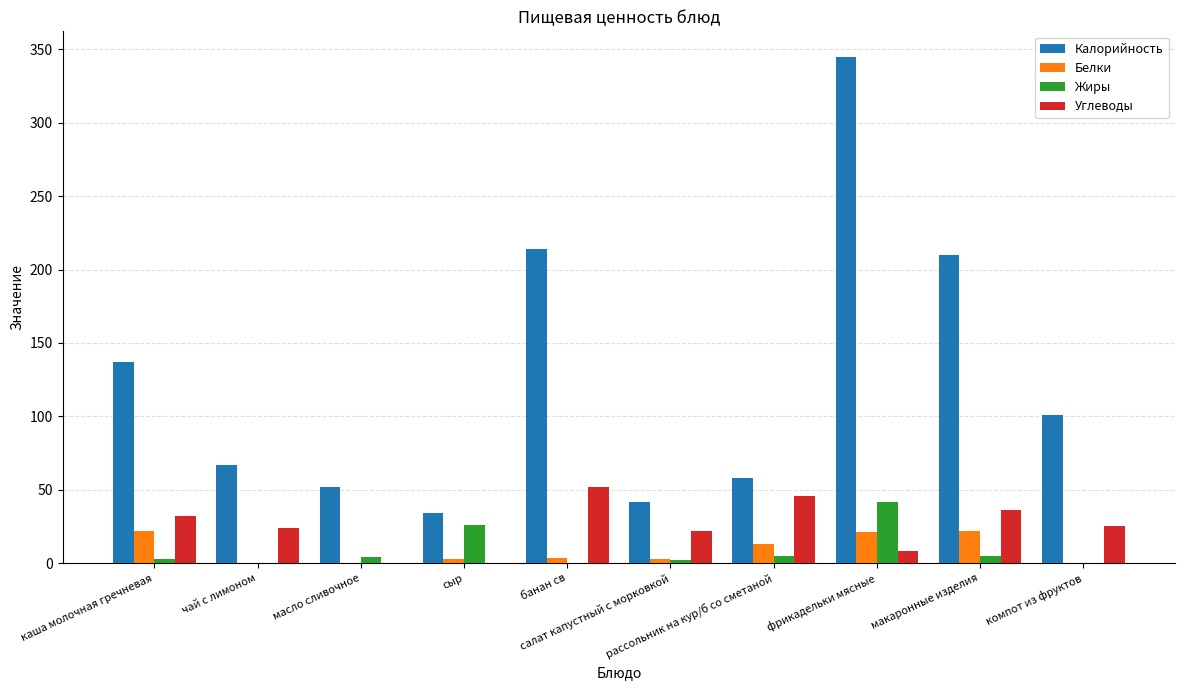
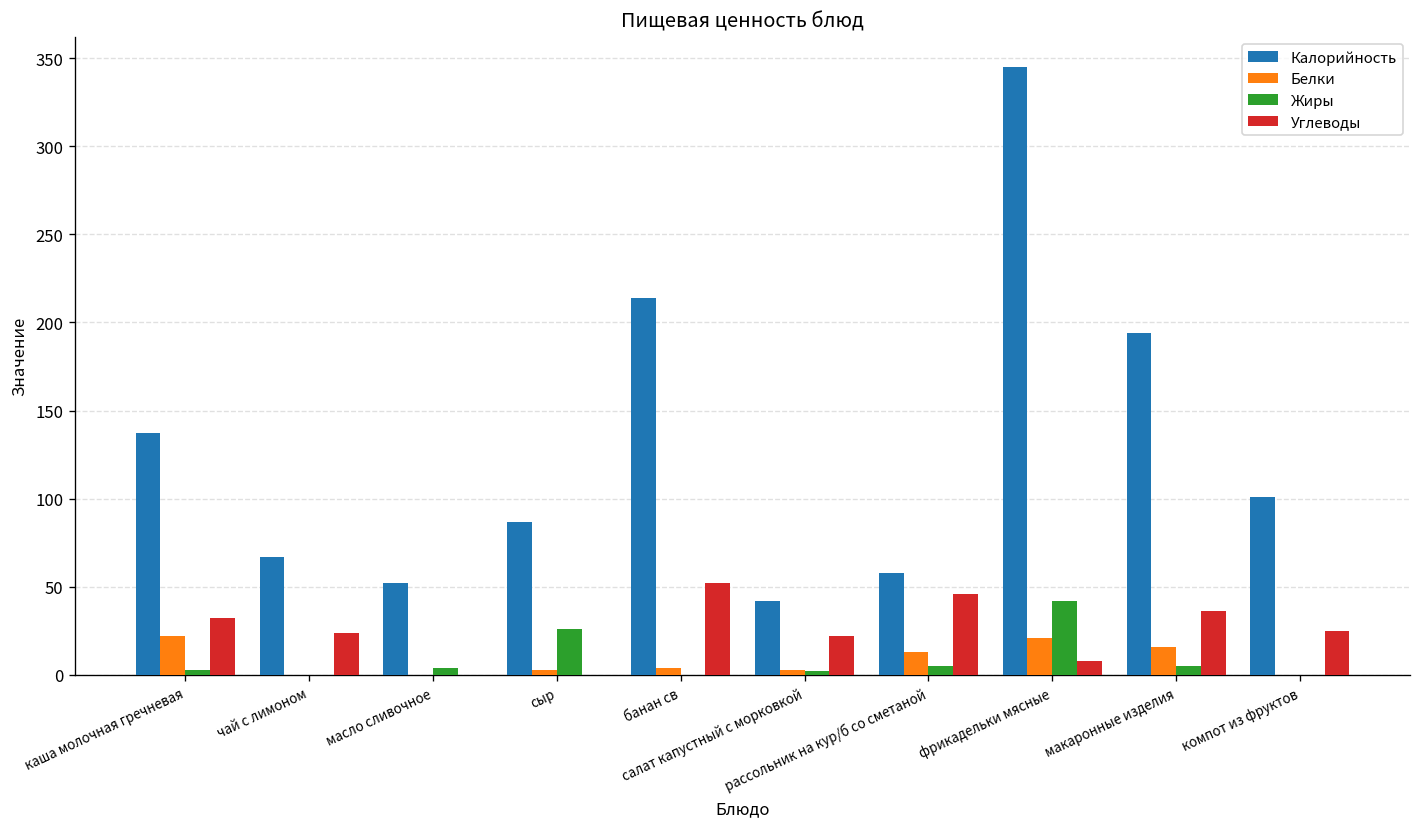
Калорийность, сыр: 34 -> 87
Калорийность, макаронные изделия: 210 -> 194
Белки, макаронные изделия: 22 -> 16
